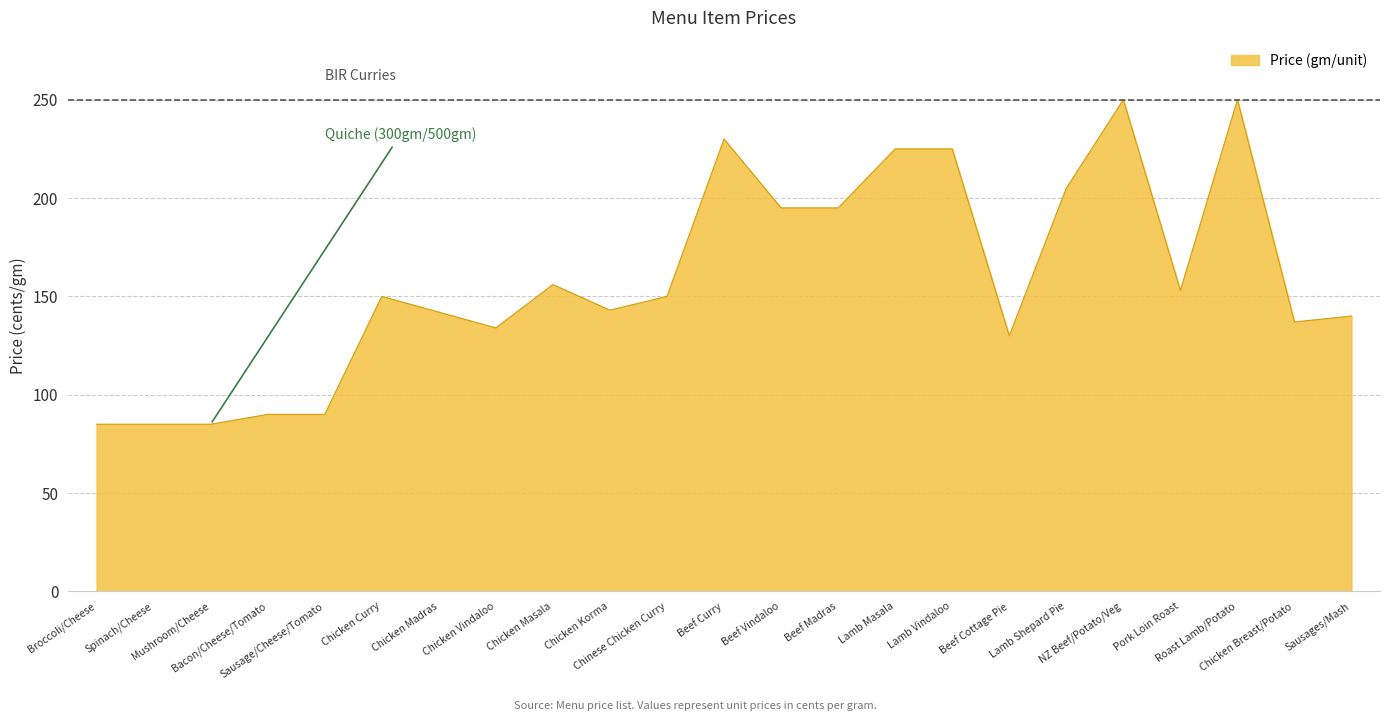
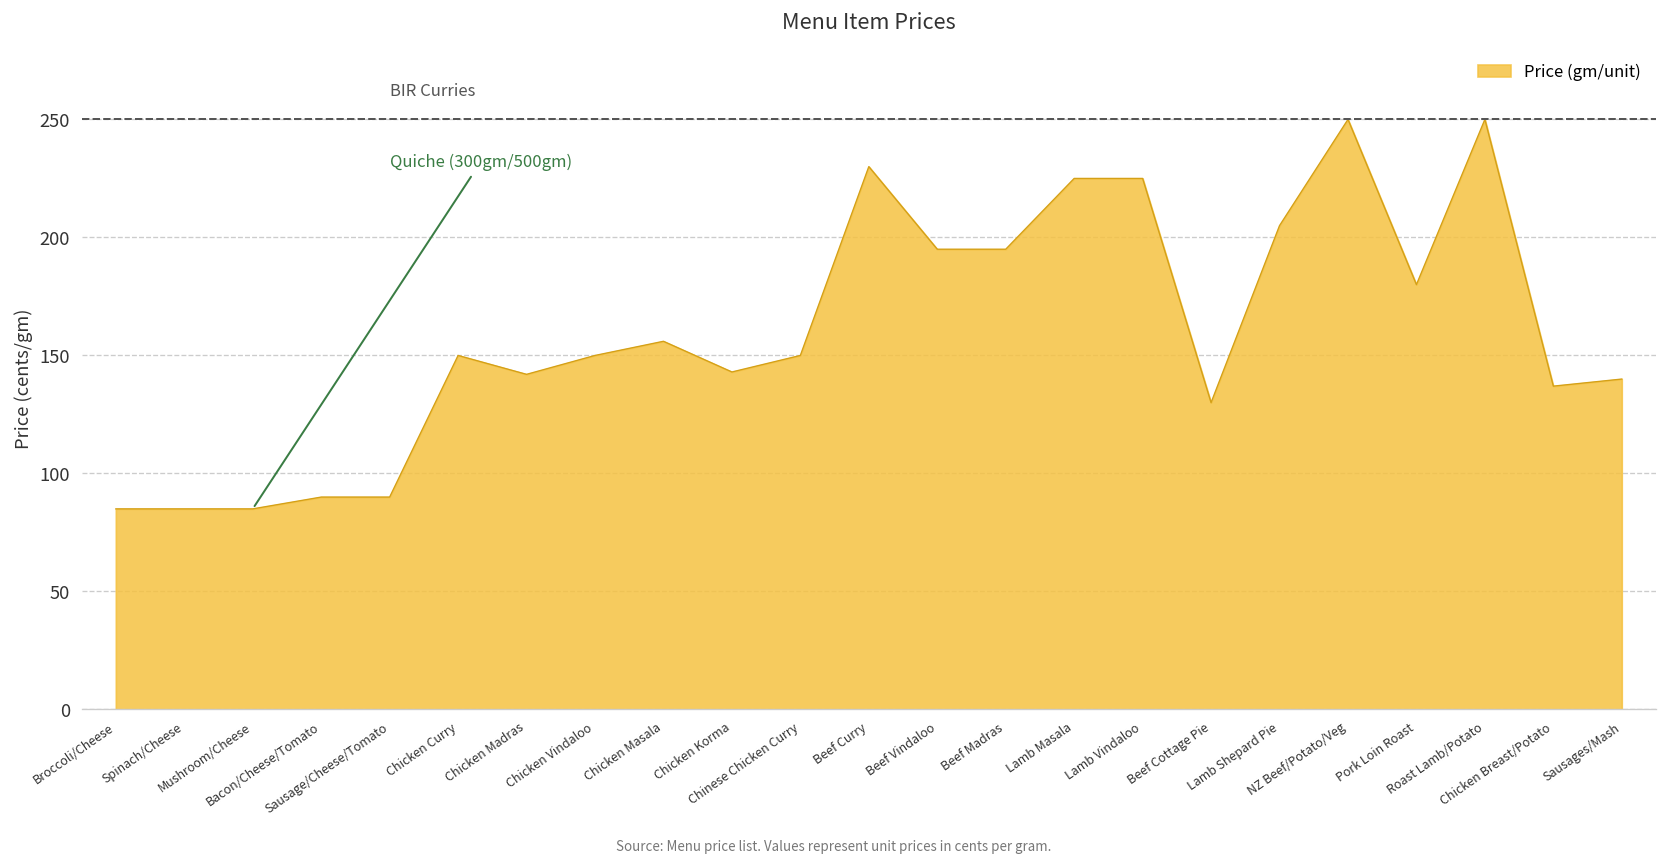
Chicken Vindaloo: 134 -> 150
Pork Loin Roast: 153 -> 180
